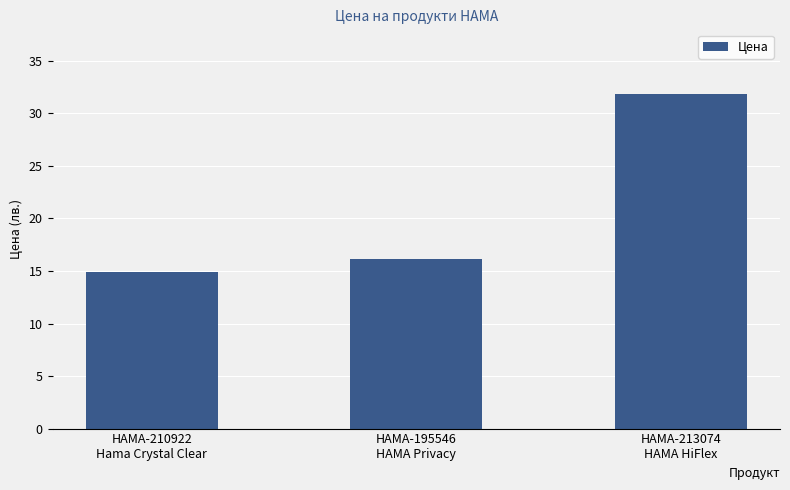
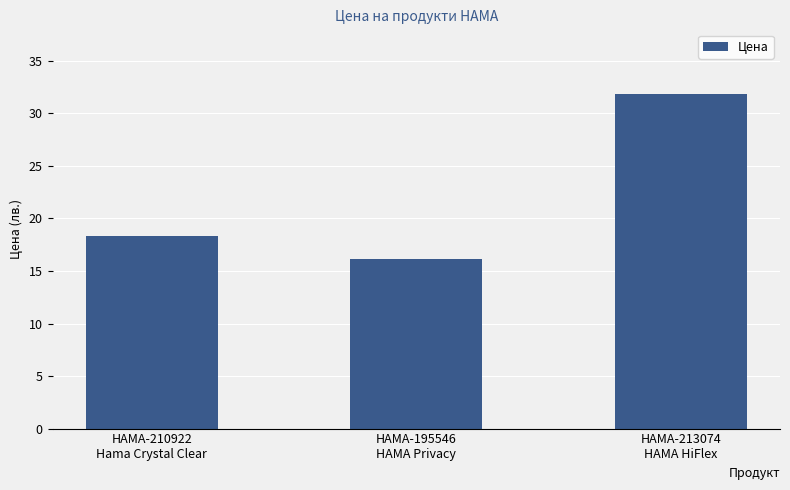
HAMA-210922 Hama Crystal Clear: 14.9 -> 18.3
